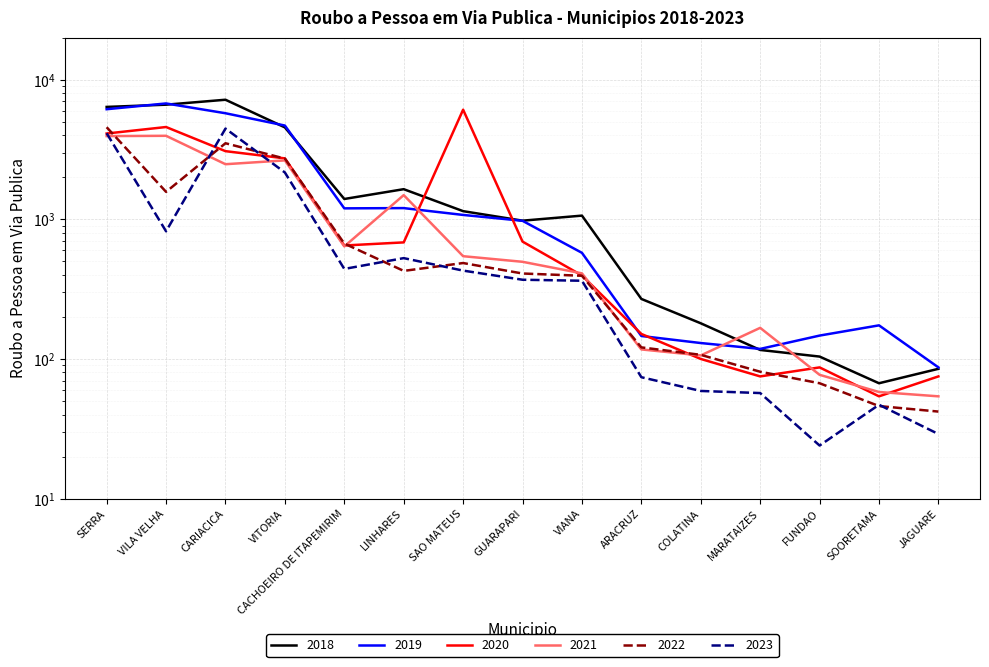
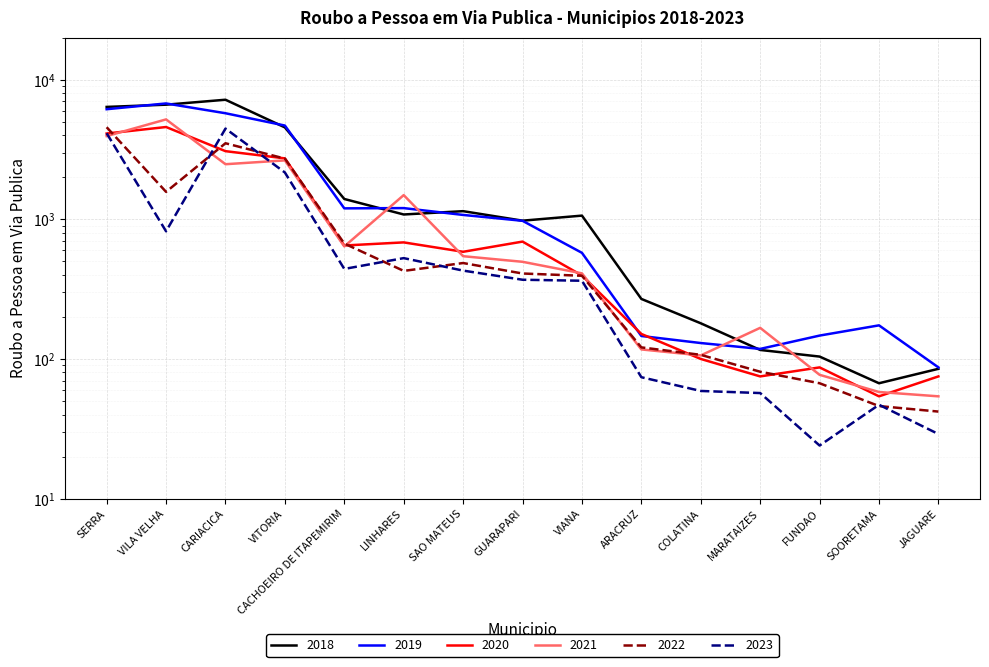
2021, VILA VELHA: 4000 -> 5200
2018, LINHARES: 1600 -> 1100
2020, SAO MATEUS: 6000 -> 590
